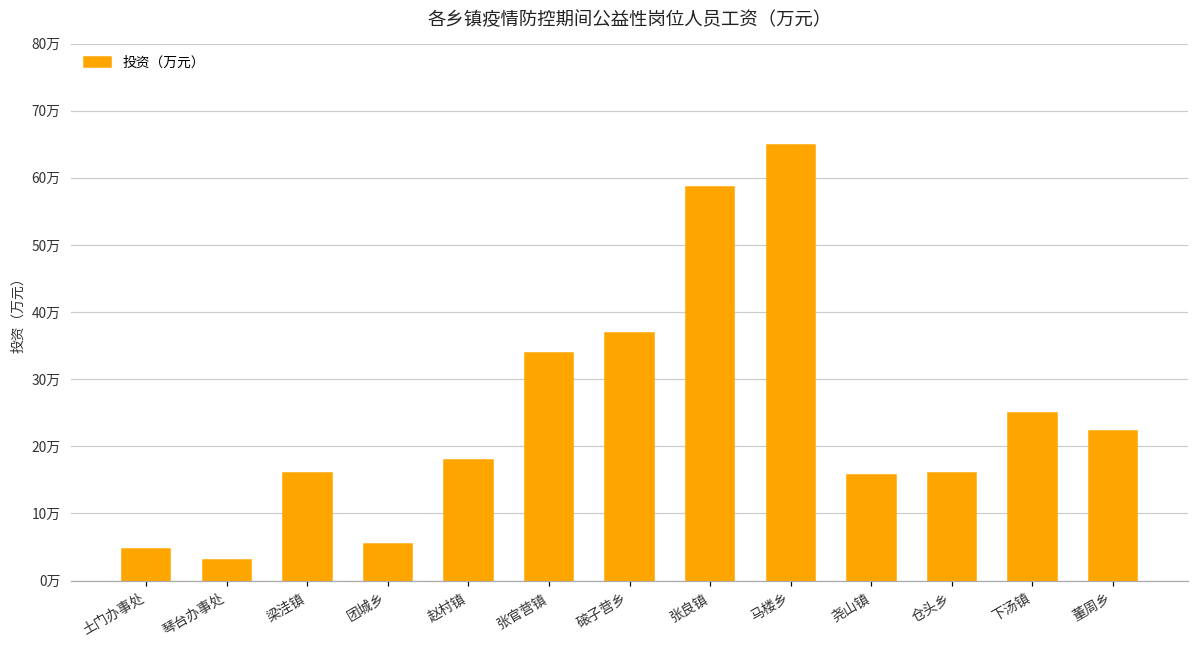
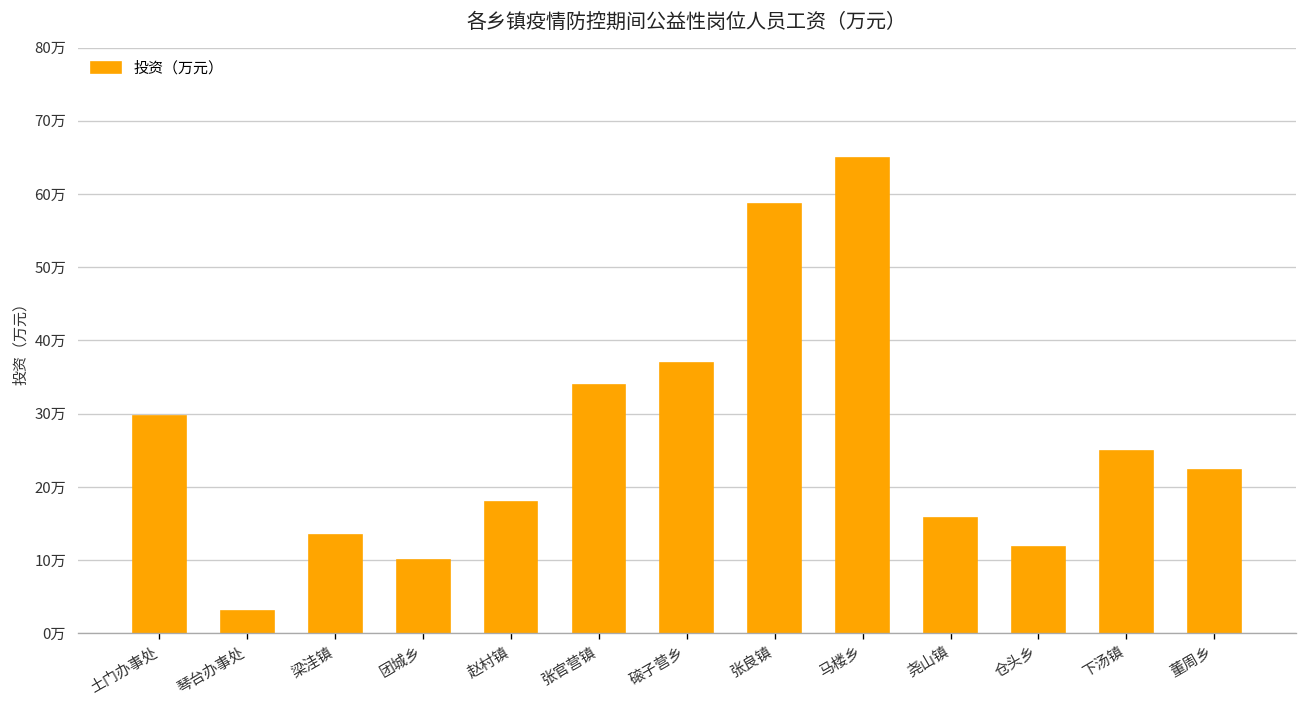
土门办事处: 5万 -> 30万
梁洼镇: 16万 -> 13万
团城乡: 5万 -> 10万
仓头乡: 16万 -> 12万
